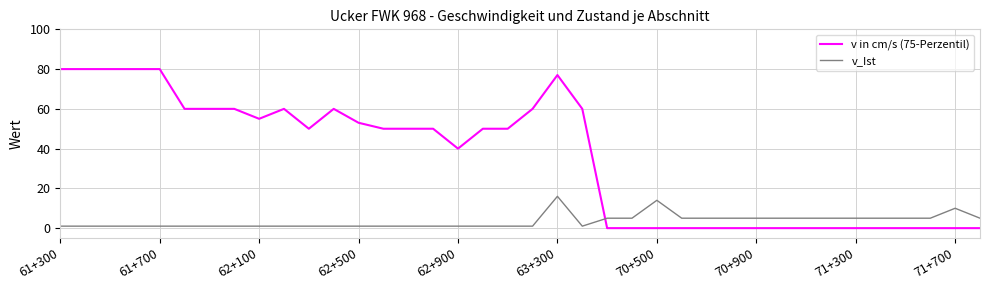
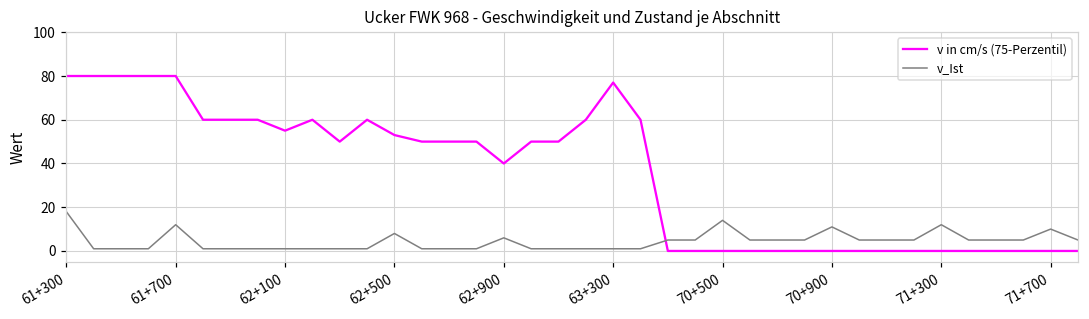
v_Ist, 61+300: 1 -> 18
v_Ist, 61+700: 1 -> 12
v_Ist, 62+500: 1 -> 8
v_Ist, 62+900: 1 -> 6
v_Ist, 63+300: 16 -> 1
v_Ist, 70+900: 5 -> 11
v_Ist, 71+300: 5 -> 12
